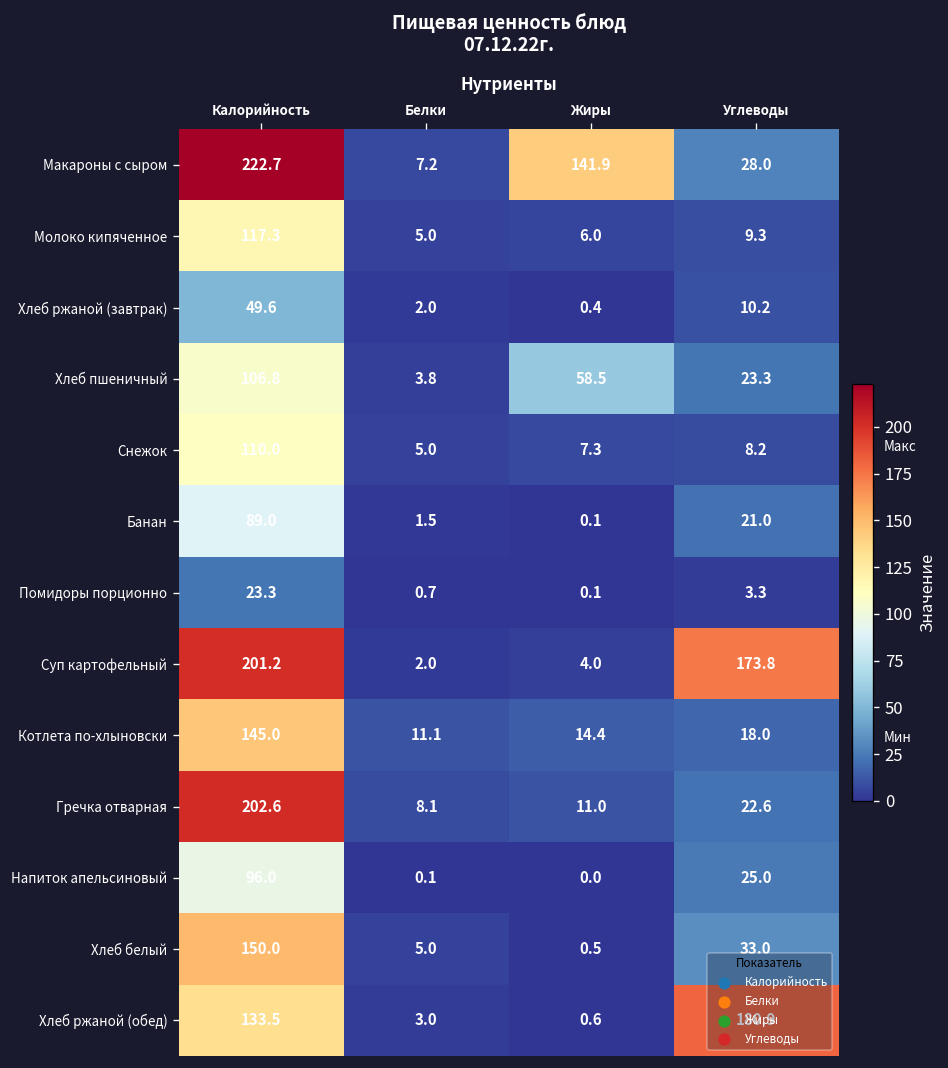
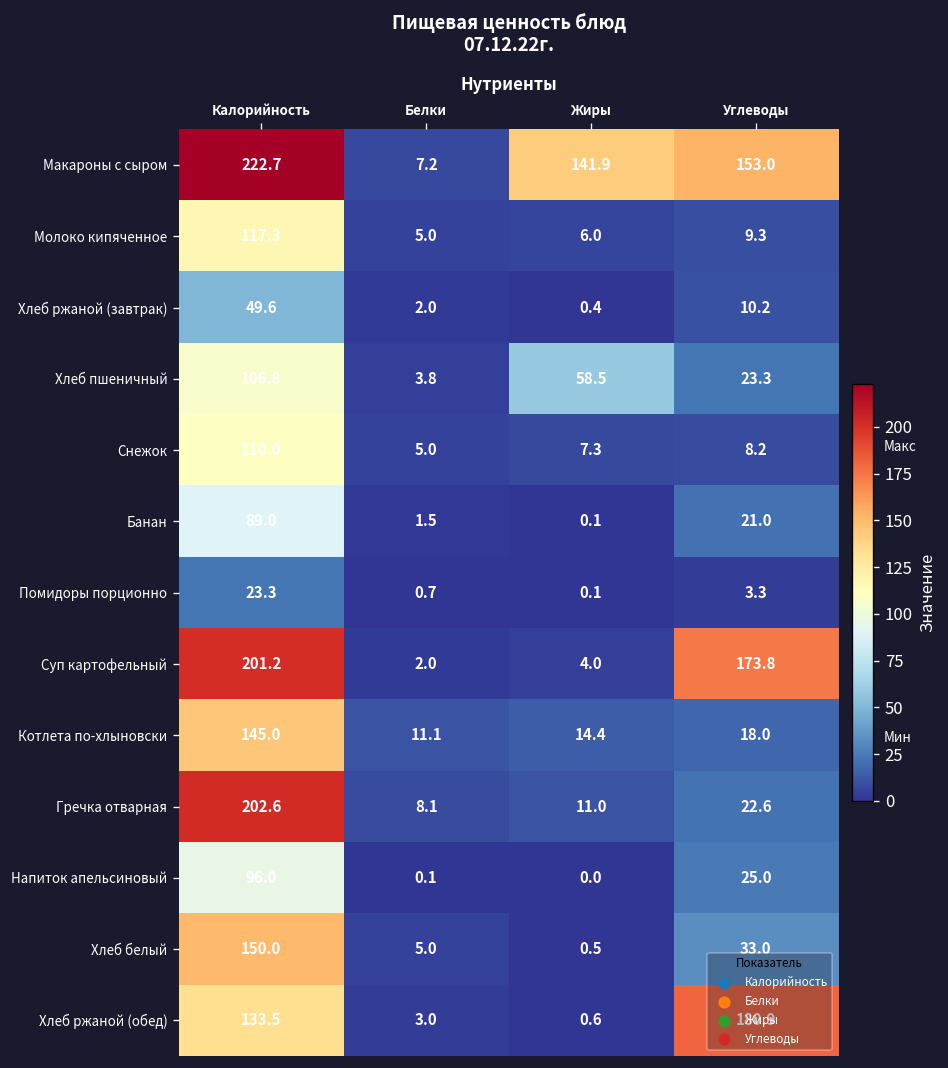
Макароны с сыром, Углеводы: 28.0 -> 153.0
